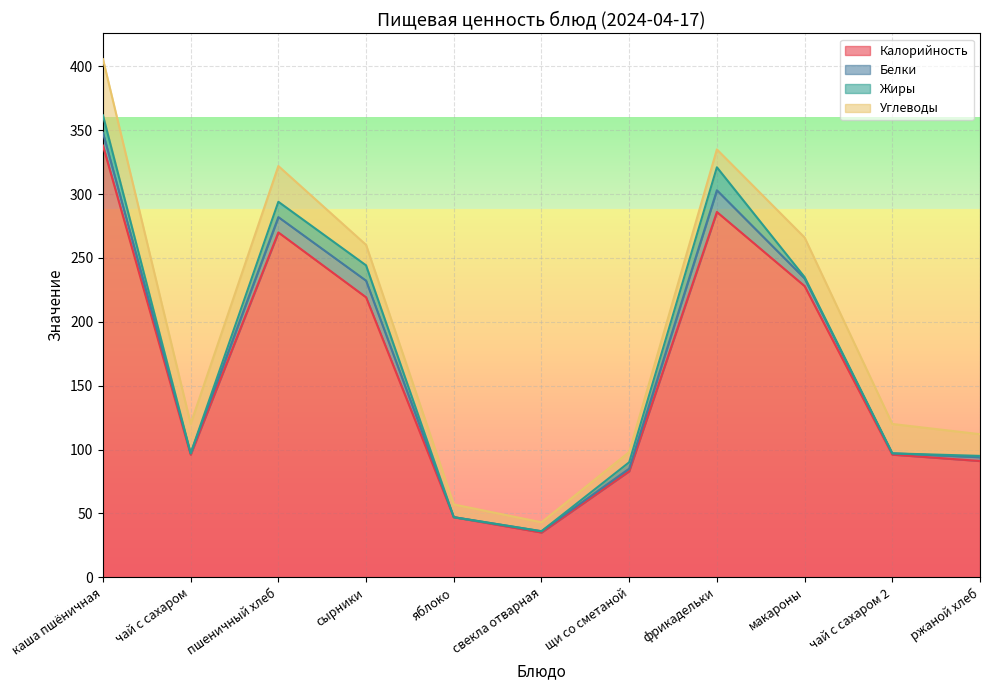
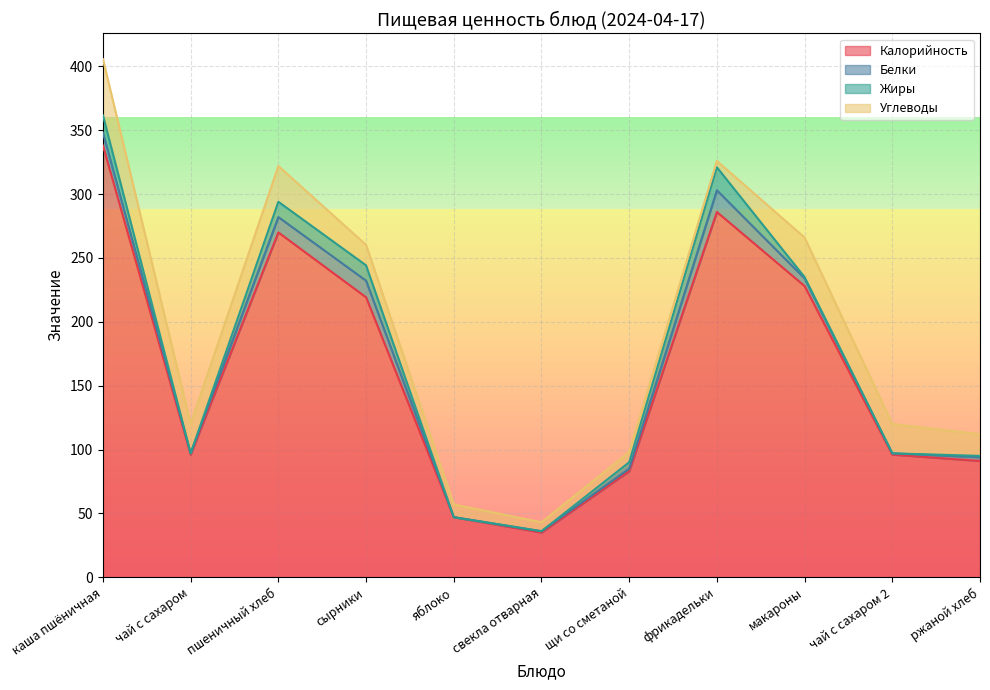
Углеводы, фрикадельки: 14 -> 5
